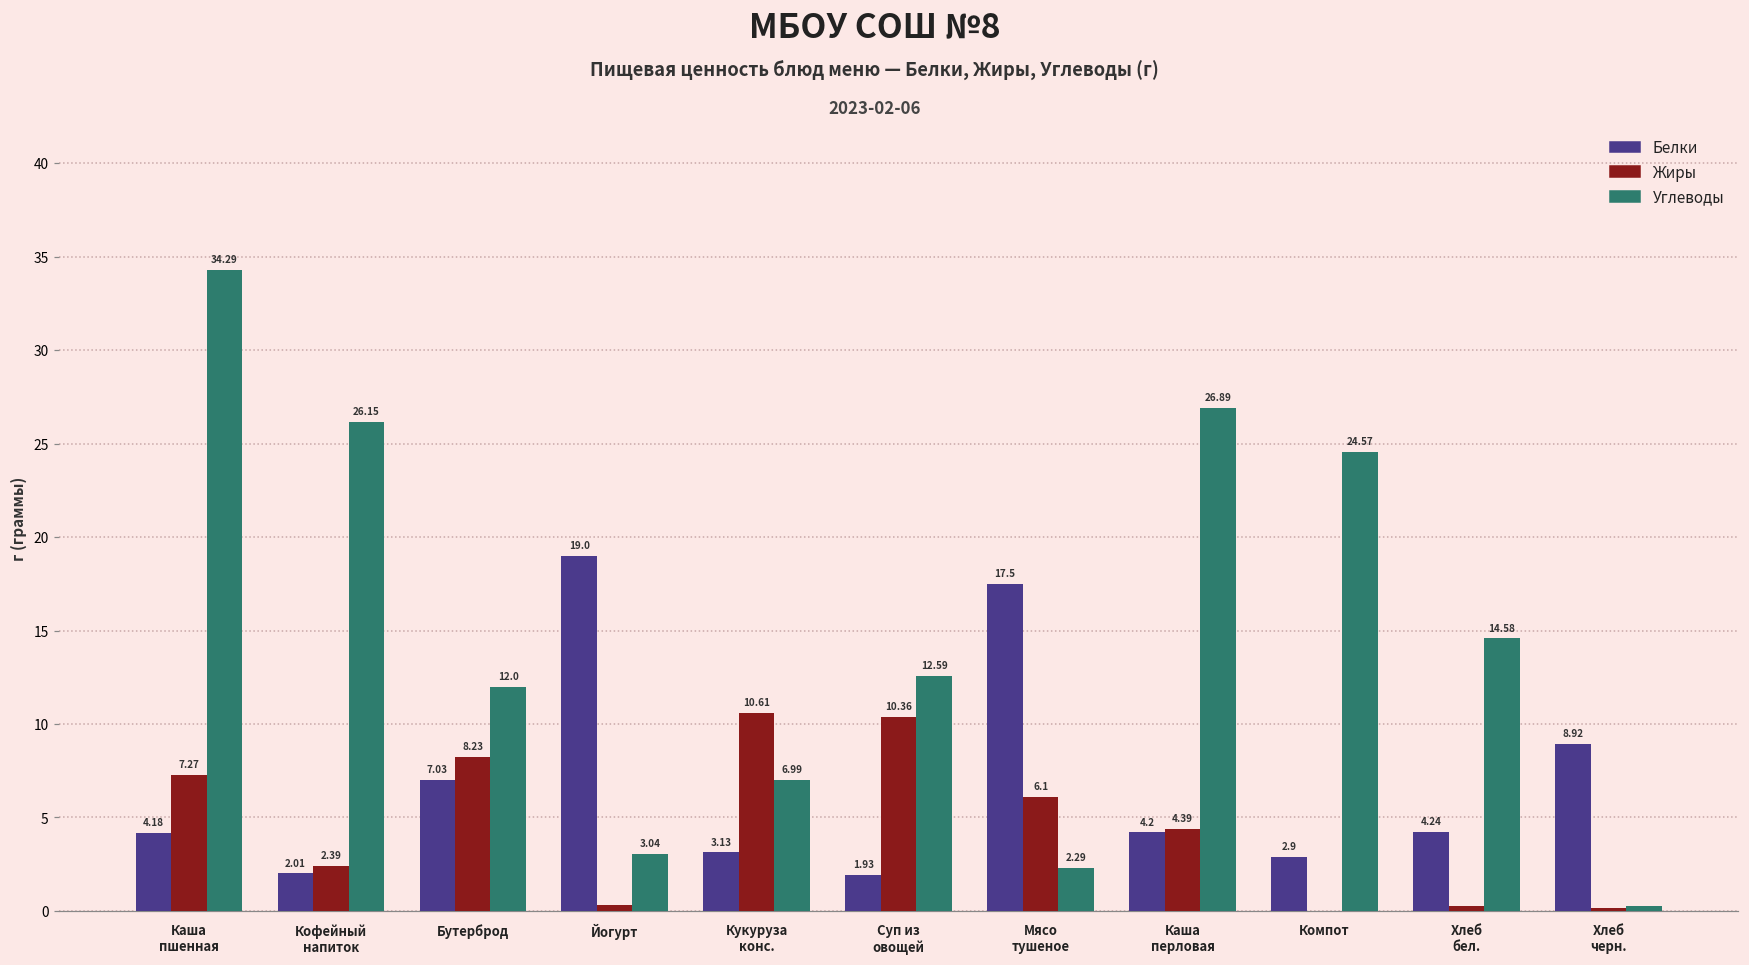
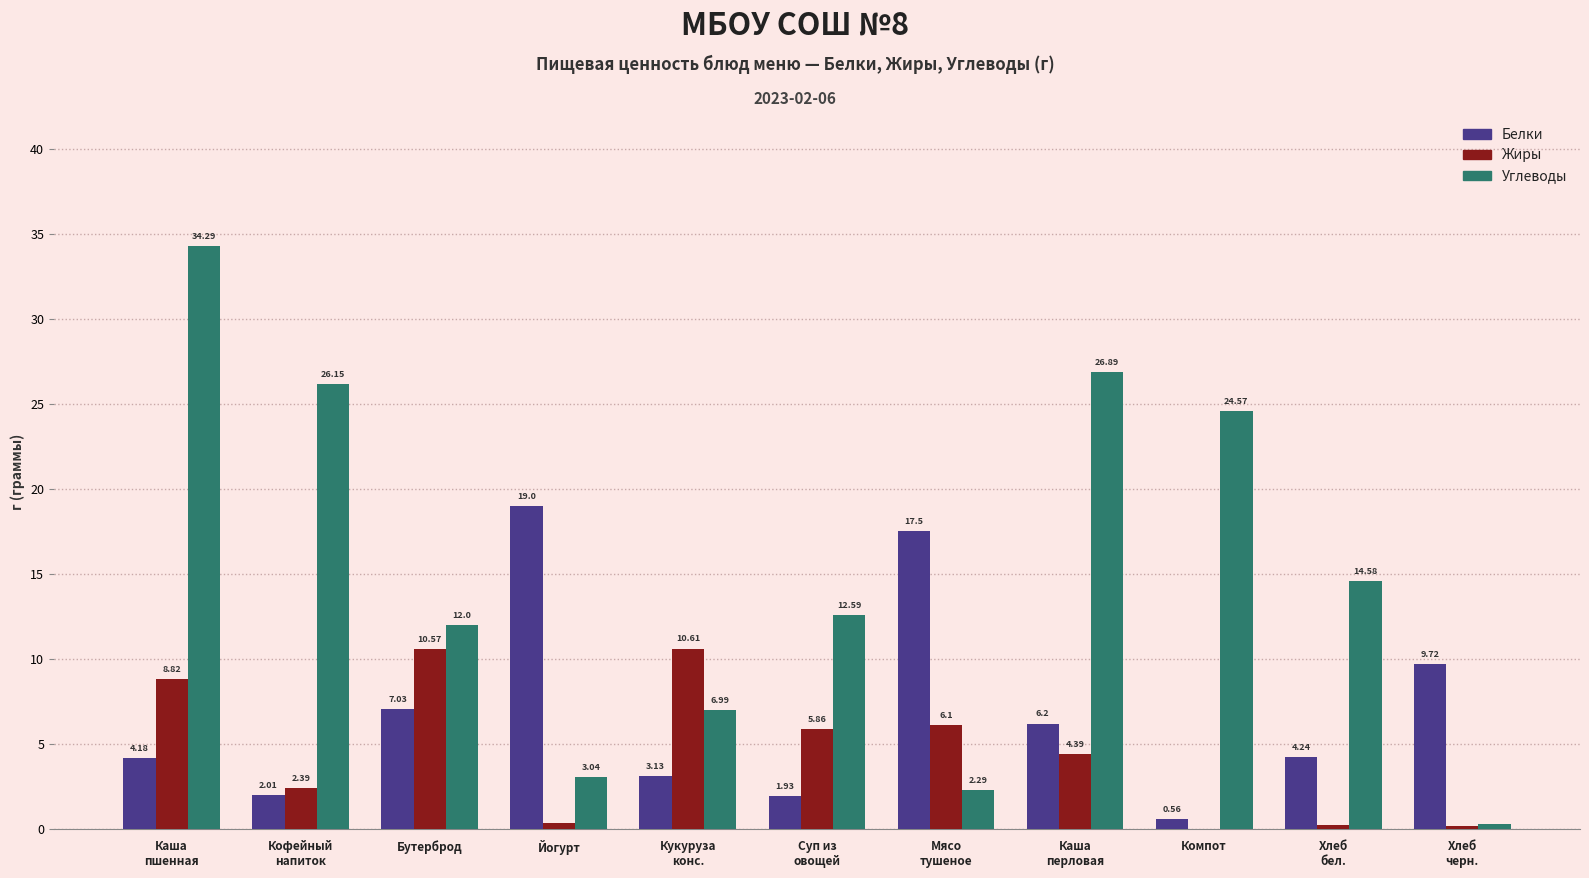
Жиры, Каша пшенная: 7.27 -> 8.82
Жиры, Бутерброд: 8.23 -> 10.57
Жиры, Суп из овощей: 10.36 -> 5.86
Белки, Каша перловая: 4.2 -> 6.2
Белки, Компот: 2.9 -> 0.56
Белки, Хлеб черн.: 8.92 -> 9.72
